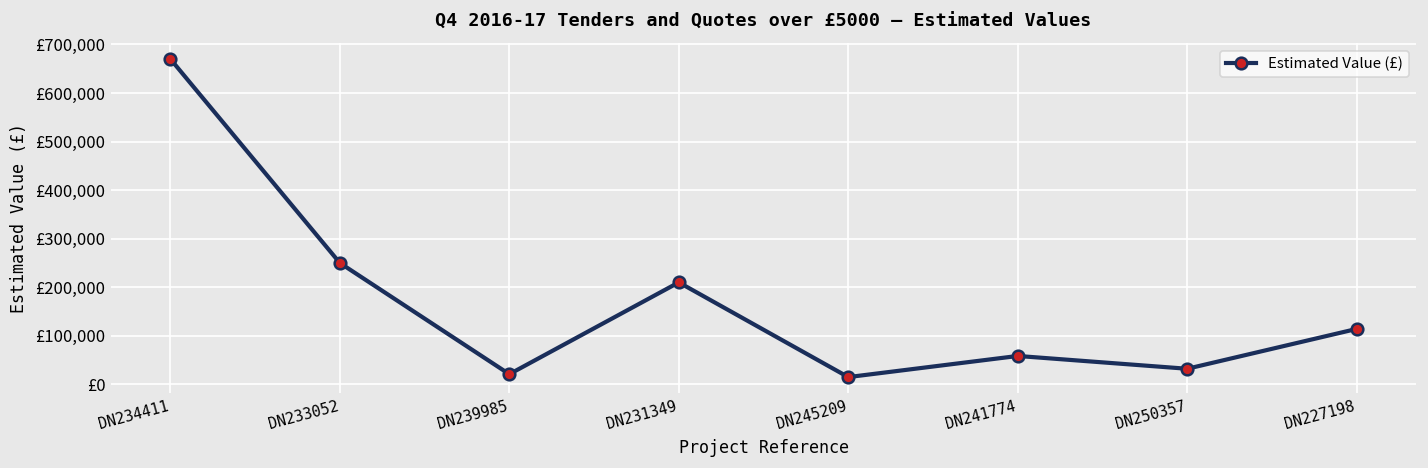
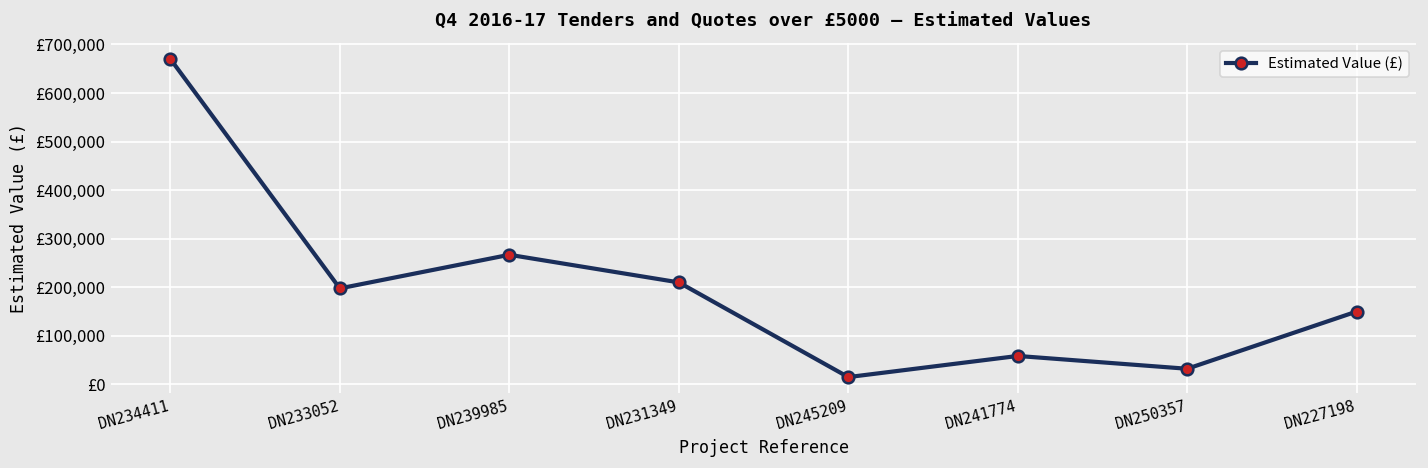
DN233052: £250,000 -> £200,000
DN239985: £20,000 -> £270,000
DN227198: £110,000 -> £150,000
